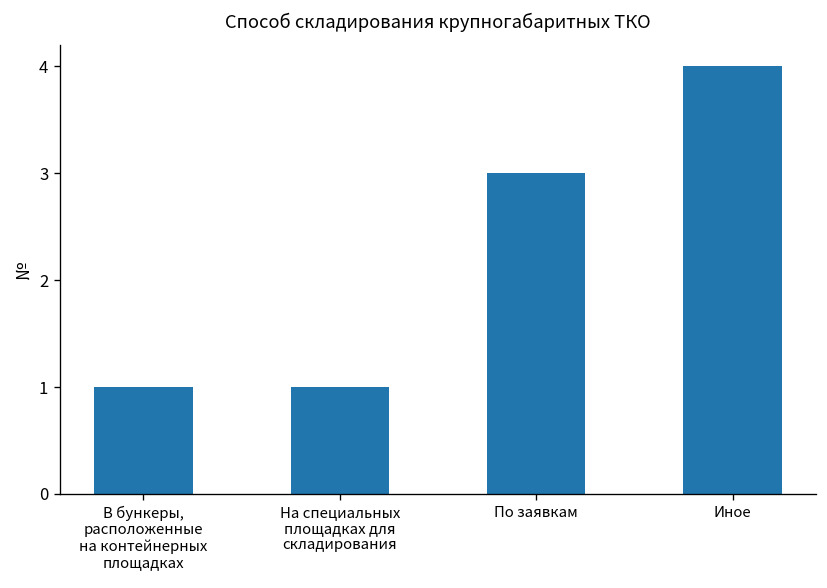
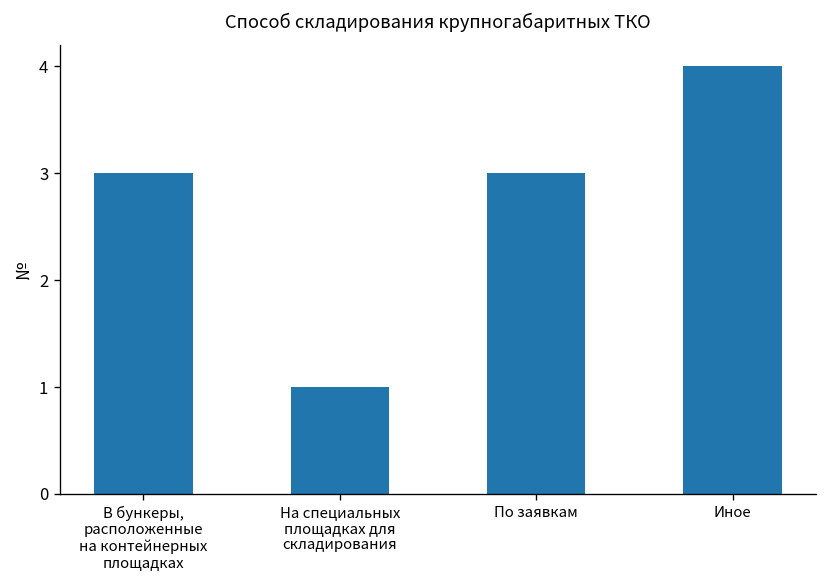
В бункеры, расположенные на контейнерных площадках: 1 -> 3
